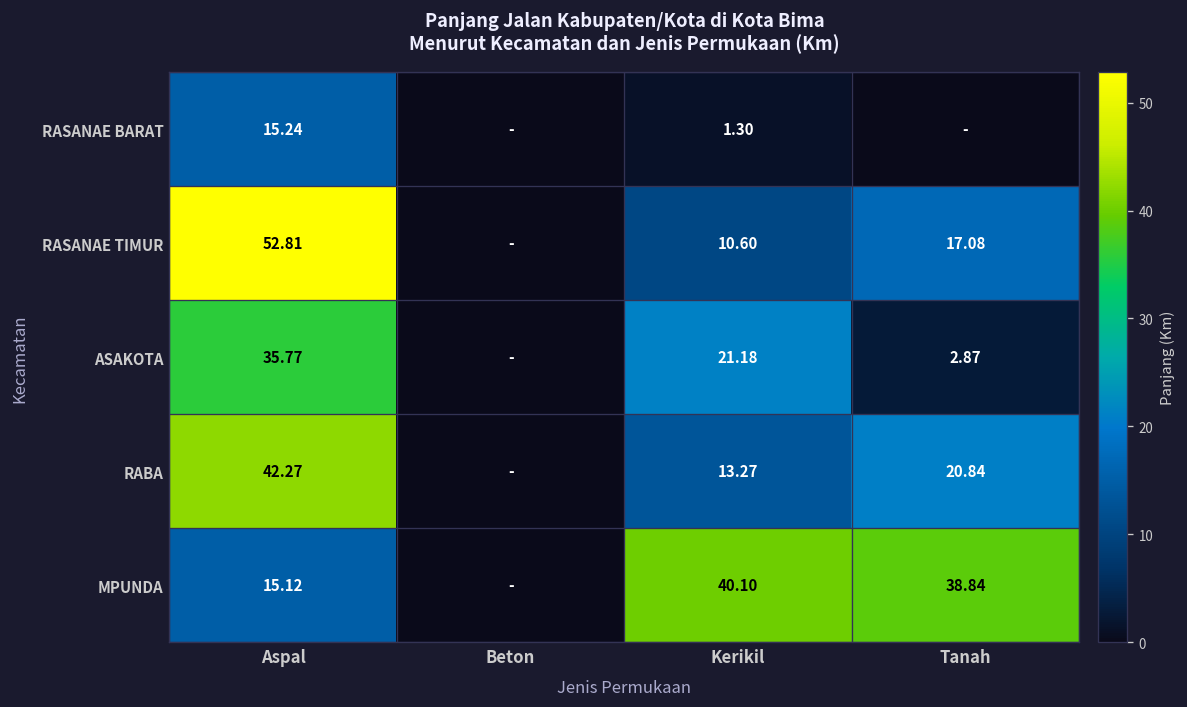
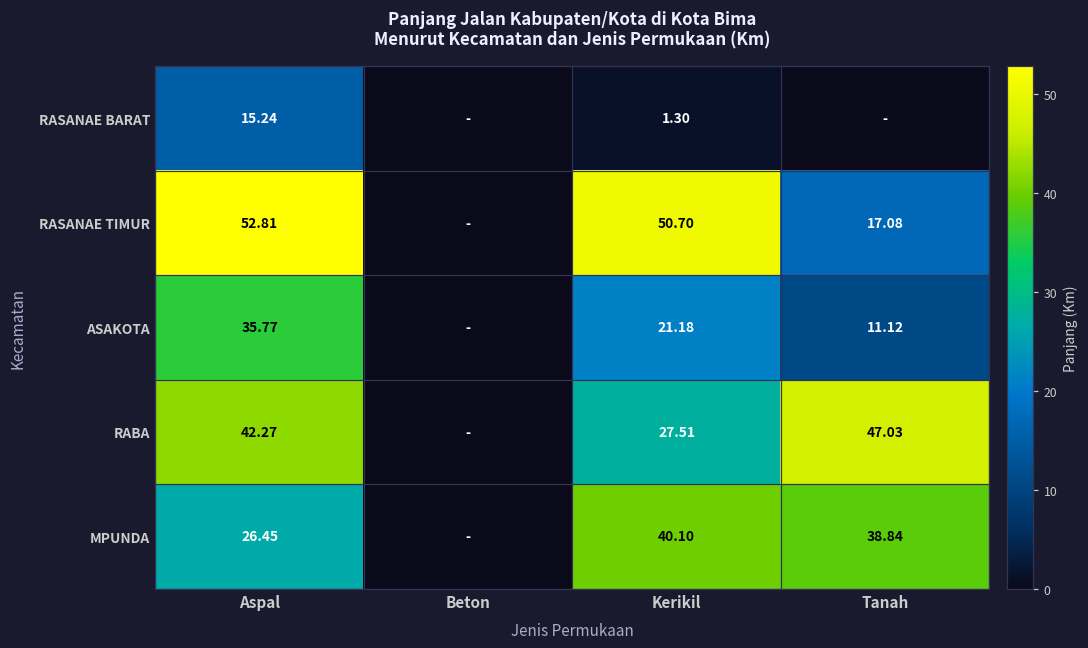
RASANAE TIMUR, Kerikil: 10.60 -> 50.70
ASAKOTA, Tanah: 2.87 -> 11.12
RABA, Kerikil: 13.27 -> 27.51
RABA, Tanah: 20.84 -> 47.03
MPUNDA, Aspal: 15.12 -> 26.45
